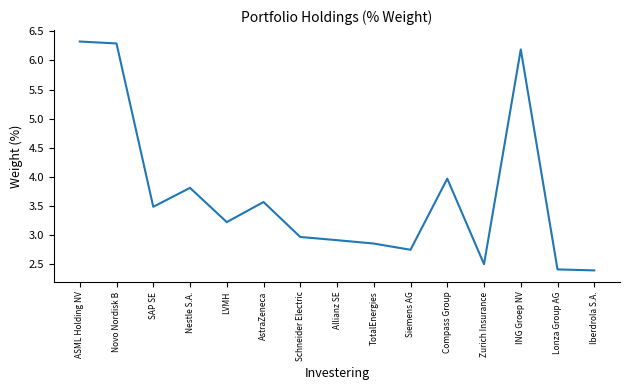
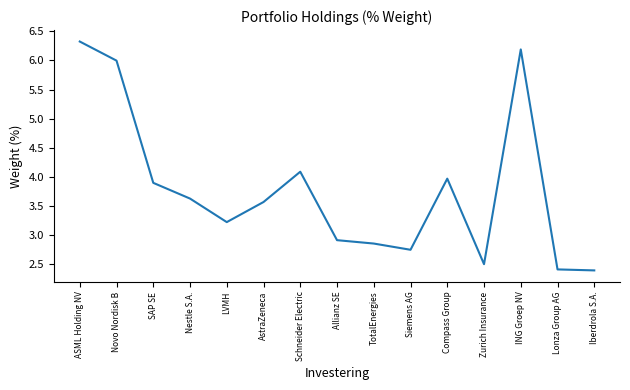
Novo Nordisk B: 6.3 -> 6.0
SAP SE: 3.5 -> 3.9
Nestle S.A.: 3.8 -> 3.6
Schneider Electric: 3.0 -> 4.1
